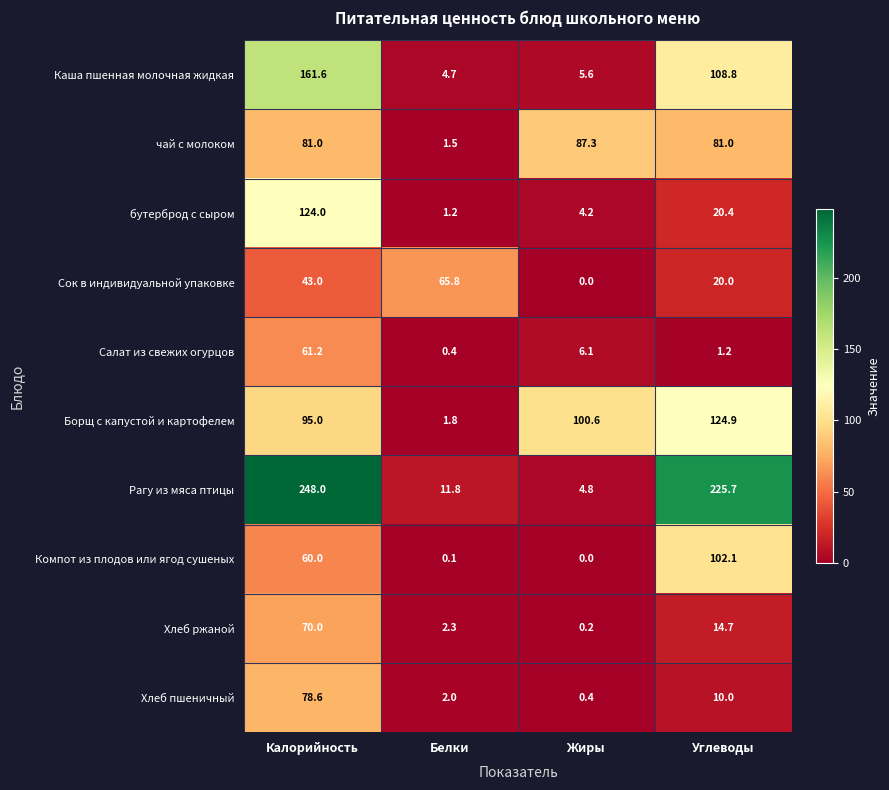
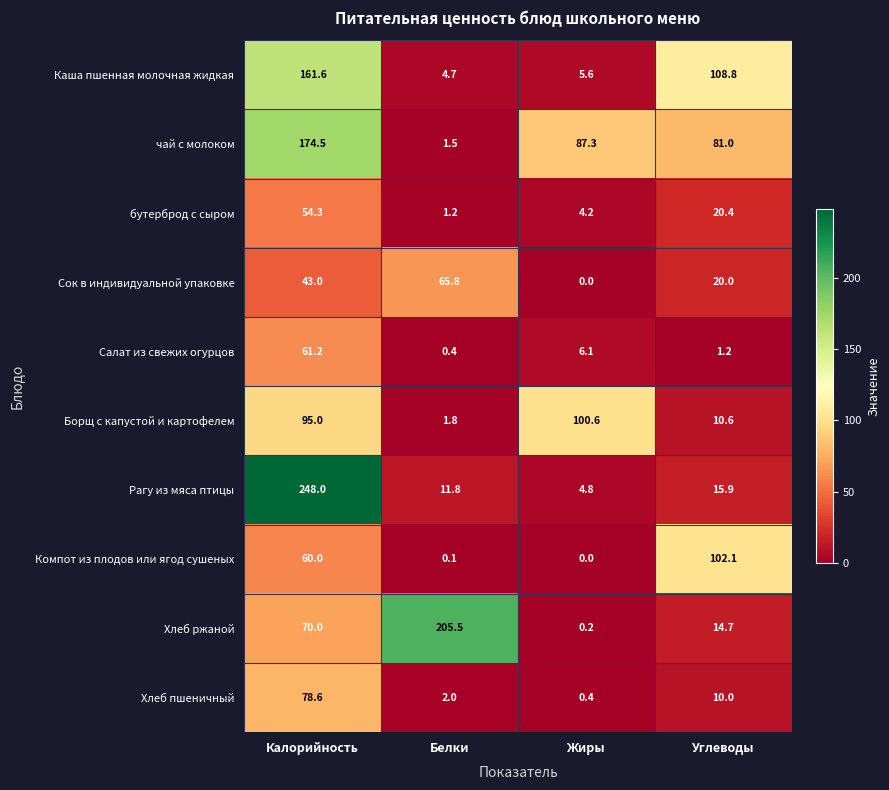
чай с молоком, Калорийность: 81.0 -> 174.5
бутерброд с сыром, Калорийность: 124.0 -> 54.3
Борщ с капустой и картофелем, Углеводы: 124.9 -> 10.6
Рагу из мяса птицы, Углеводы: 225.7 -> 15.9
Хлеб ржаной, Белки: 2.3 -> 205.5
